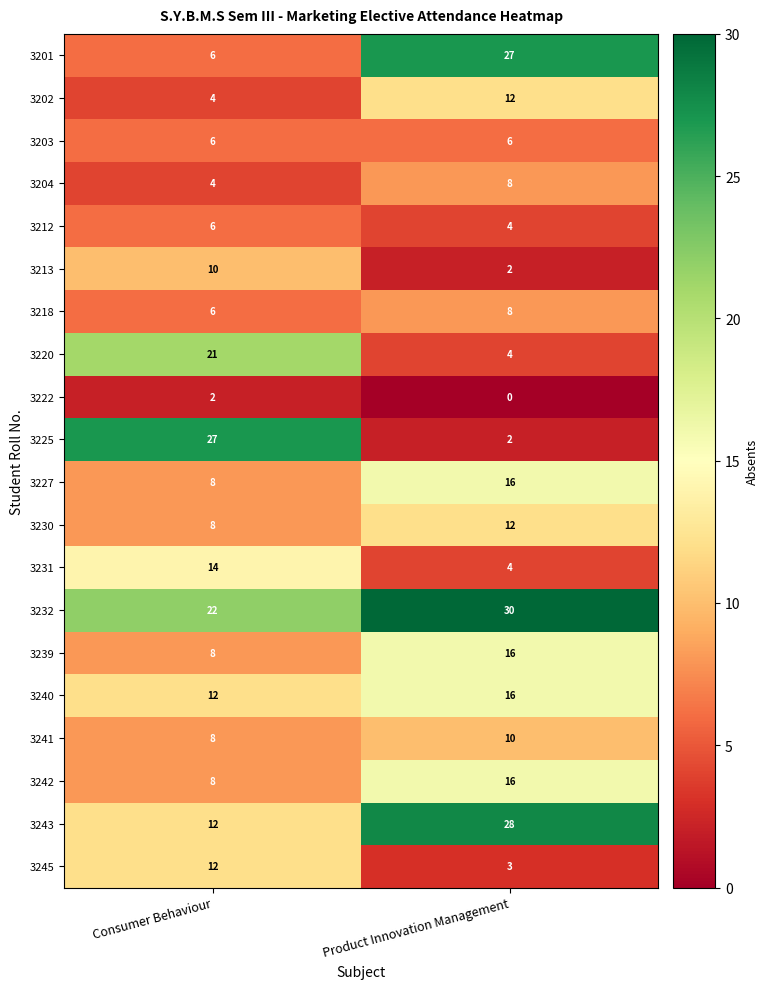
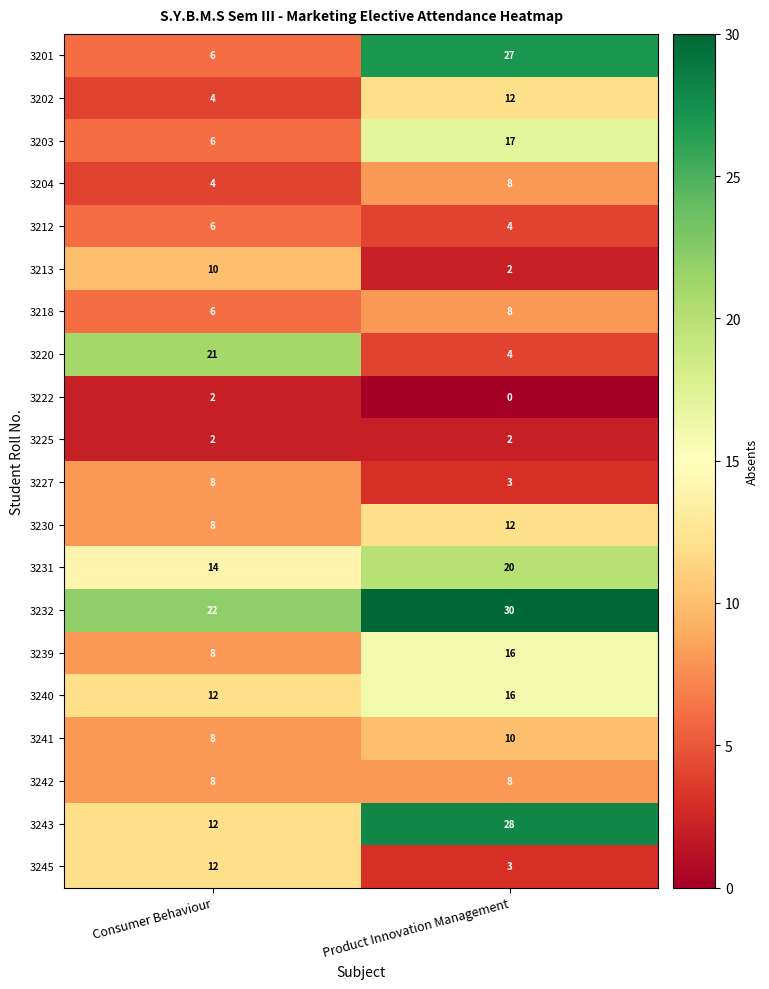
3203, Product Innovation Management: 6 -> 17
3225, Consumer Behaviour: 27 -> 2
3227, Product Innovation Management: 16 -> 3
3231, Product Innovation Management: 4 -> 20
3242, Product Innovation Management: 16 -> 8
